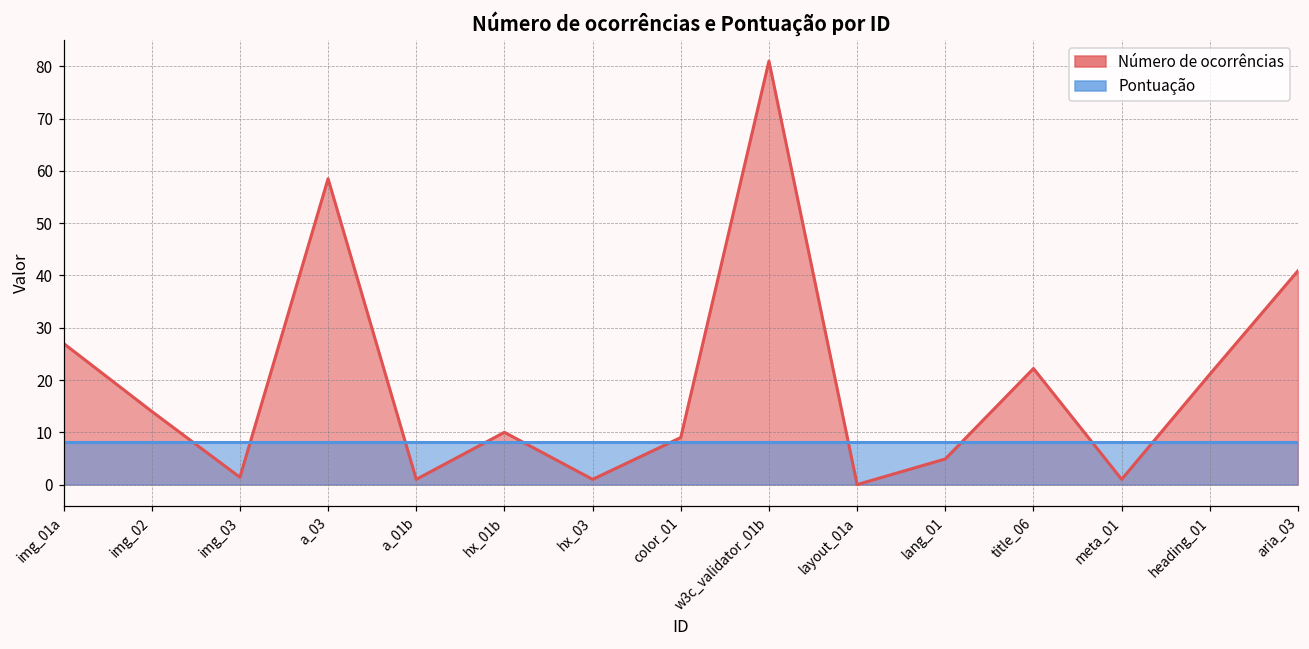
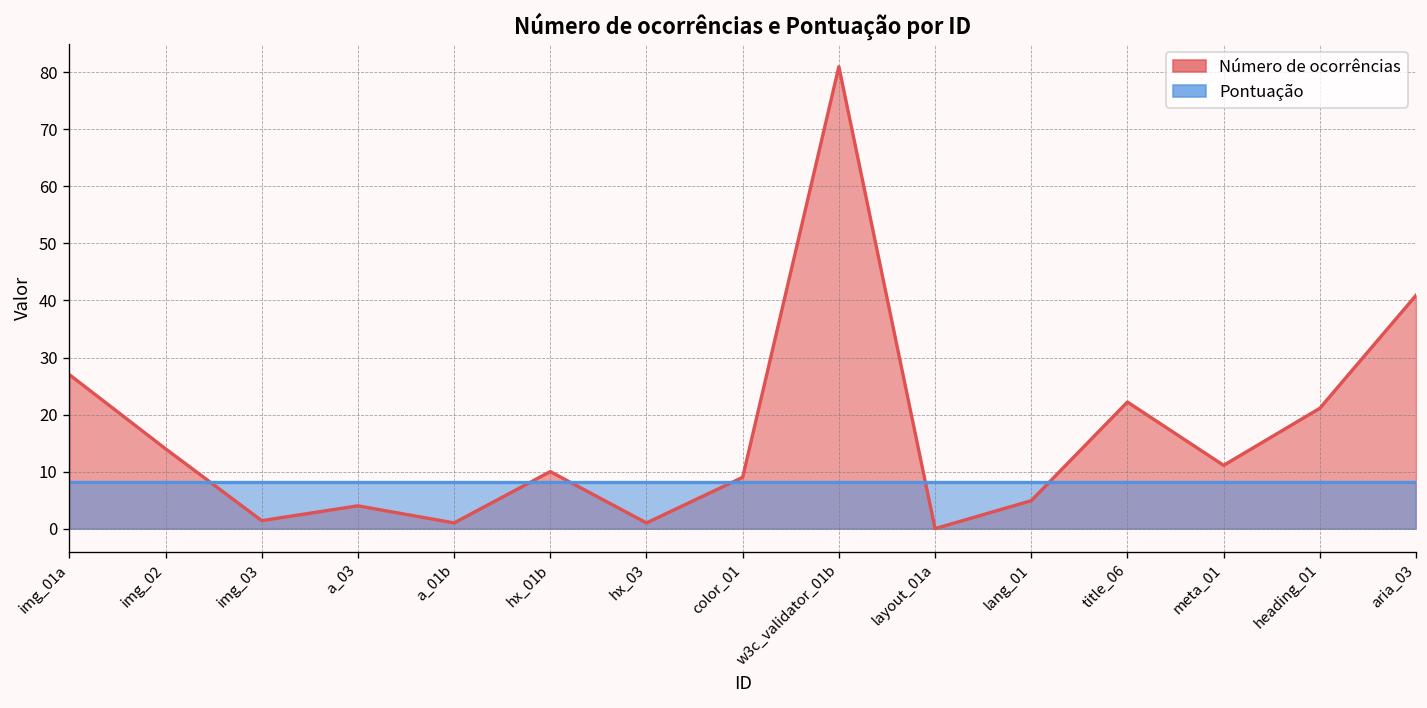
Número de ocorrências, a_03: 59 -> 4
Número de ocorrências, meta_01: 1 -> 11
